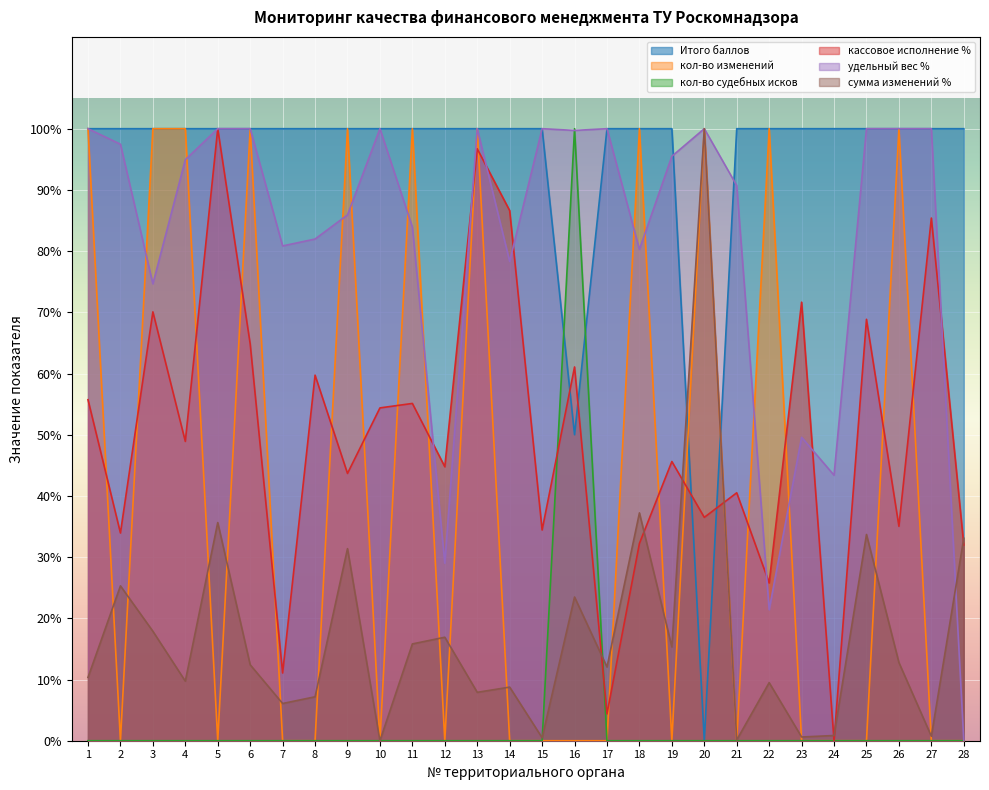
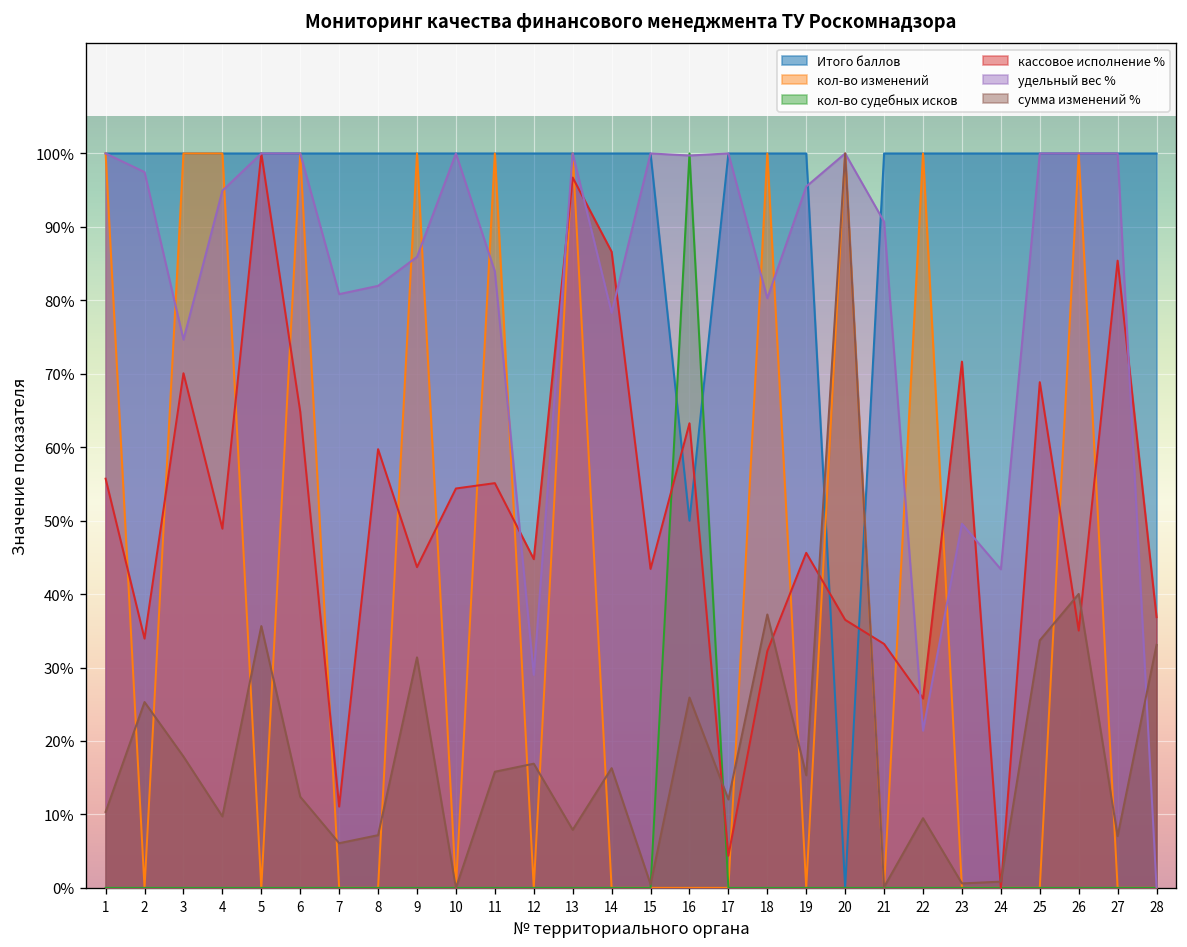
сумма изменений %, 14: 9% -> 16%
кассовое исполнение %, 15: 34% -> 43%
кассовое исполнение %, 16: 61% -> 63%
сумма изменений %, 16: 23% -> 26%
кассовое исполнение %, 21: 41% -> 33%
сумма изменений %, 26: 13% -> 40%
сумма изменений %, 27: 1% -> 7%
кассовое исполнение %, 28: 32% -> 37%
